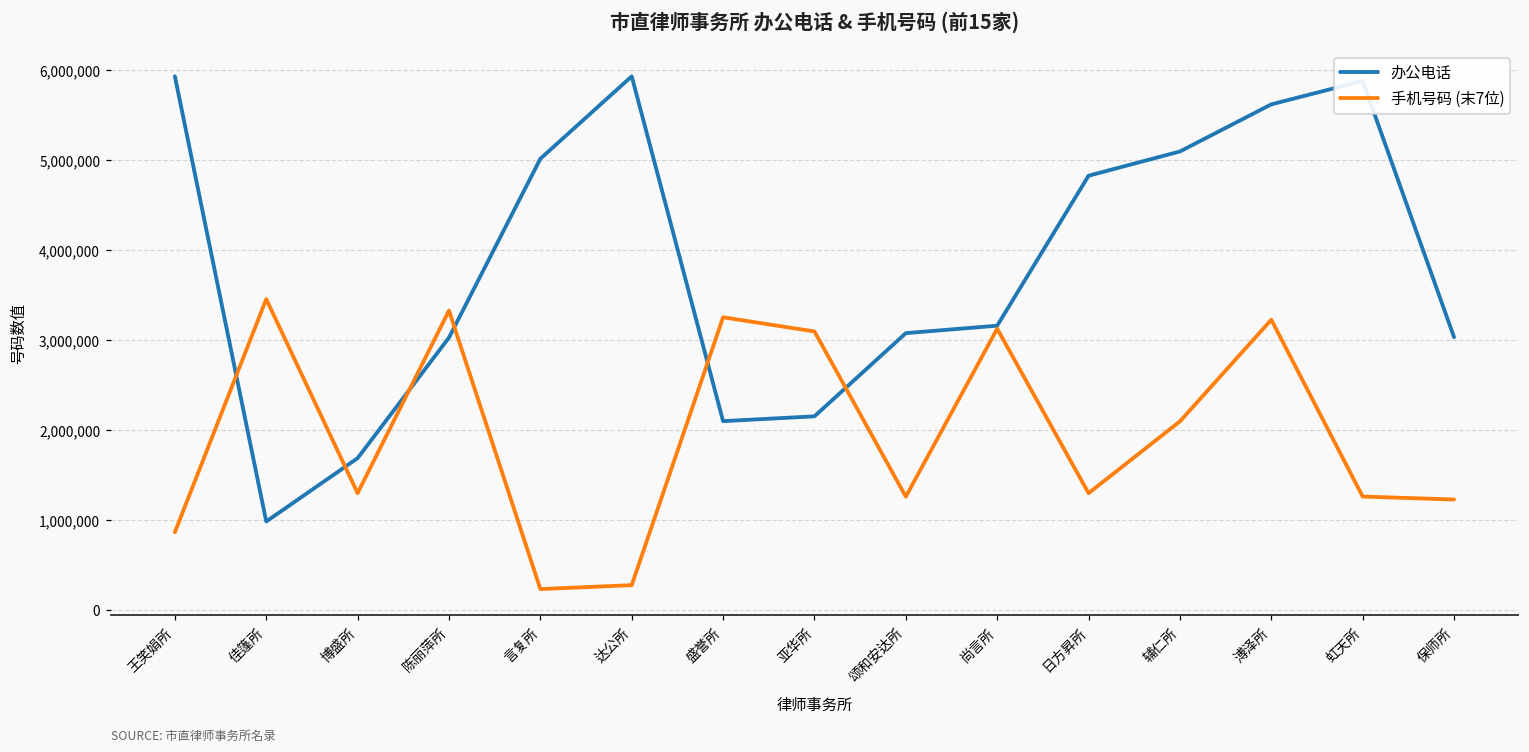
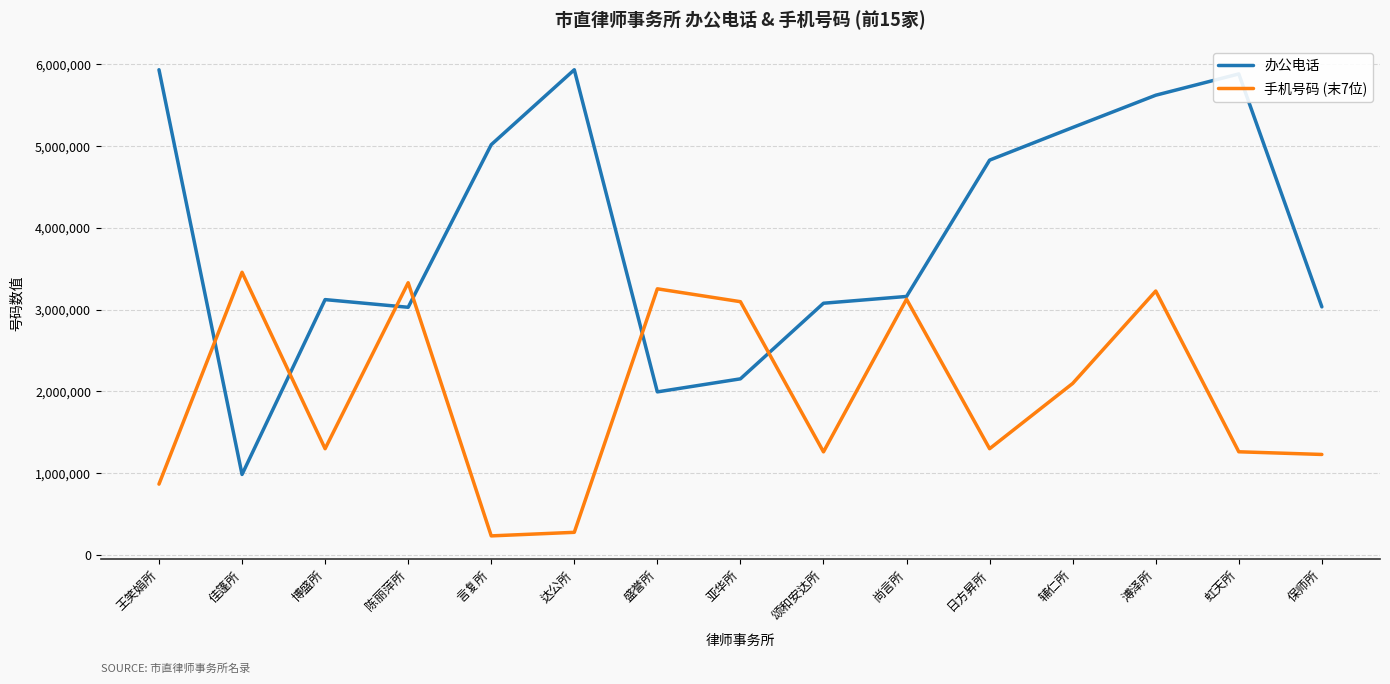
办公电话, 博盛所: 1,700,000 -> 3,100,000
办公电话, 盛誉所: 2,100,000 -> 2,000,000
办公电话, 辅仁所: 5,100,000 -> 5,200,000
